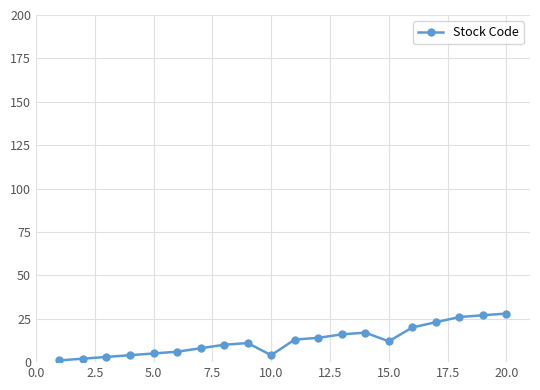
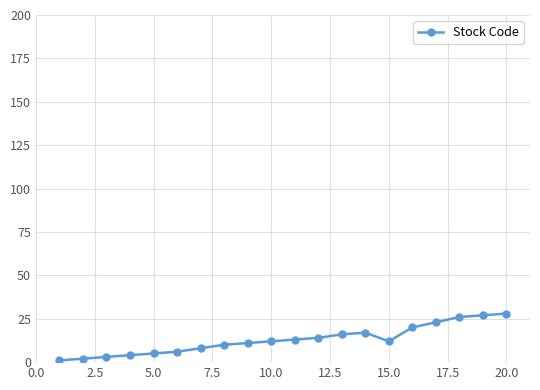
10.0: 4 -> 12
